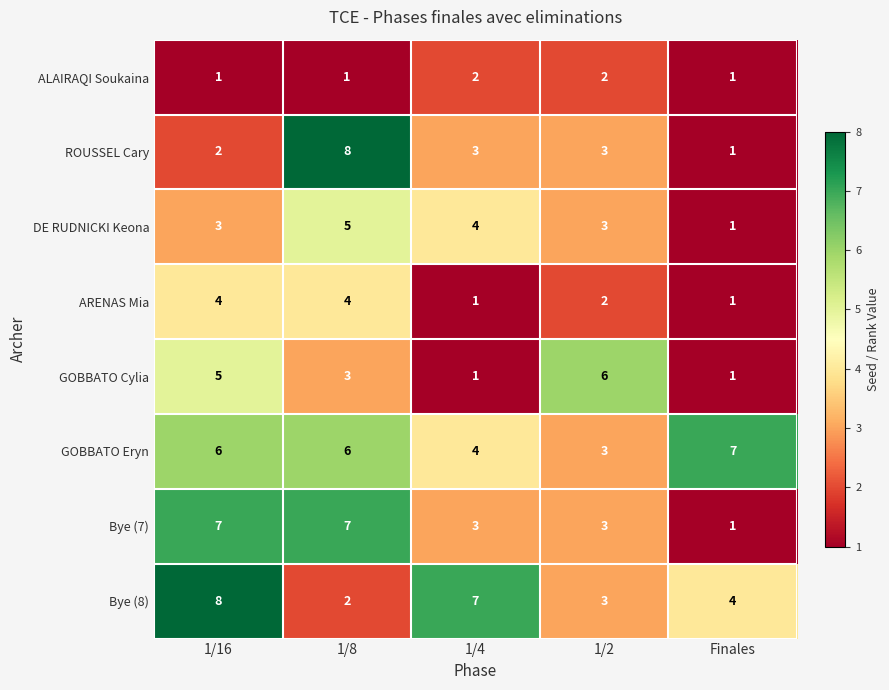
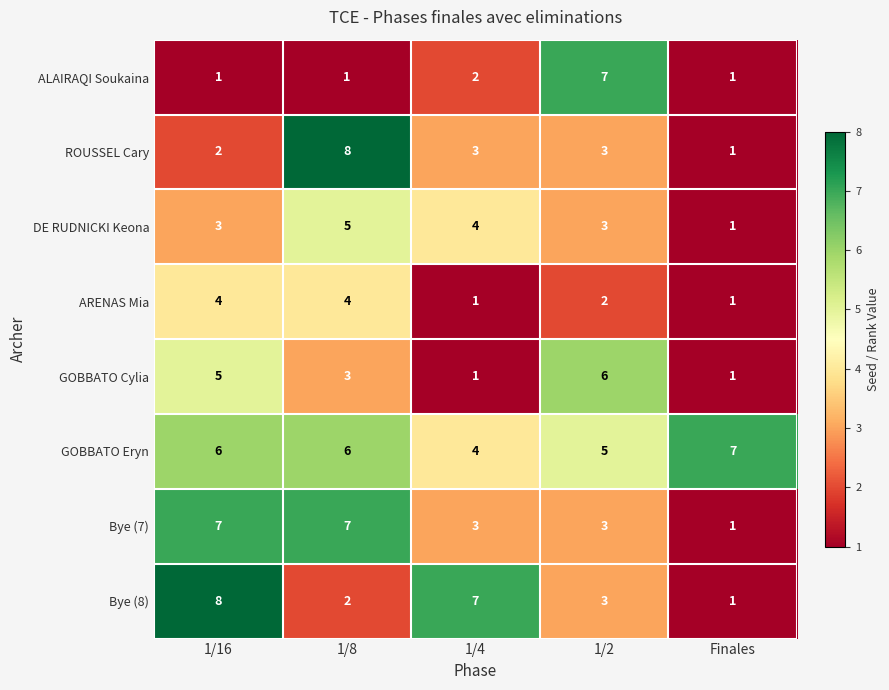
ALAIRAQI Soukaina, 1/2: 2 -> 7
GOBBATO Eryn, 1/2: 3 -> 5
Bye (8), Finales: 4 -> 1
